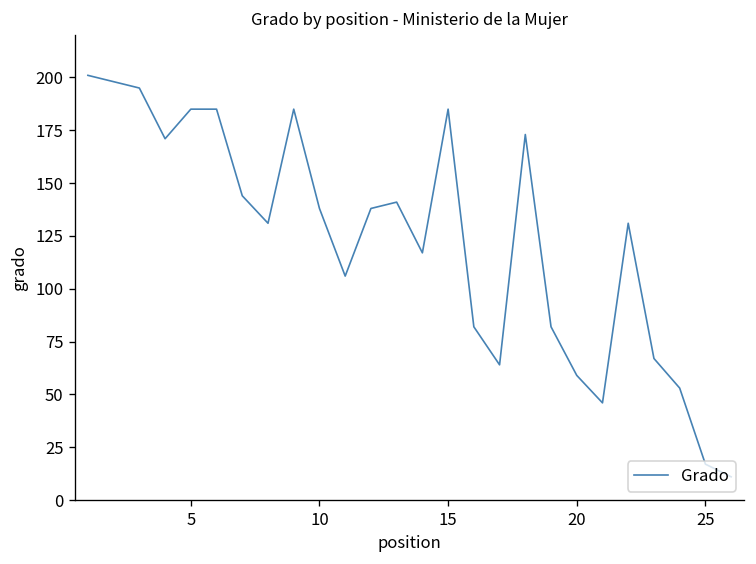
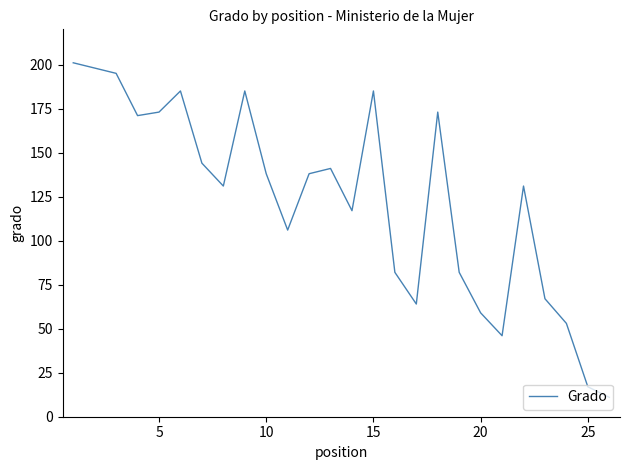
5: 185 -> 173
